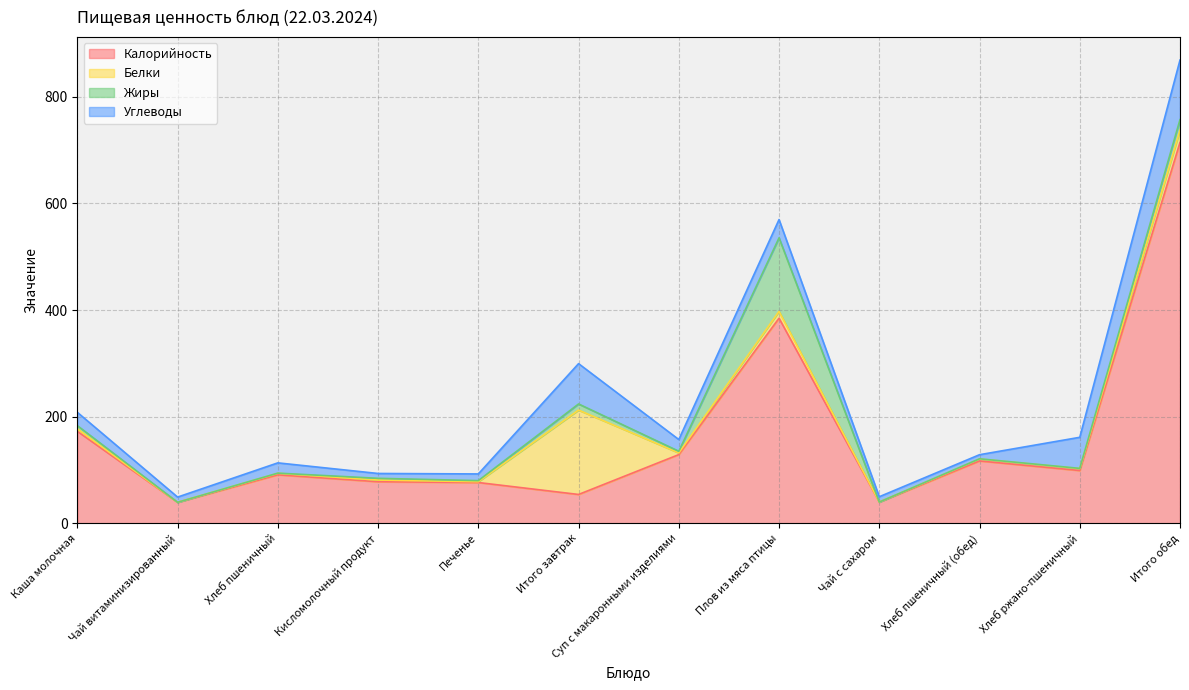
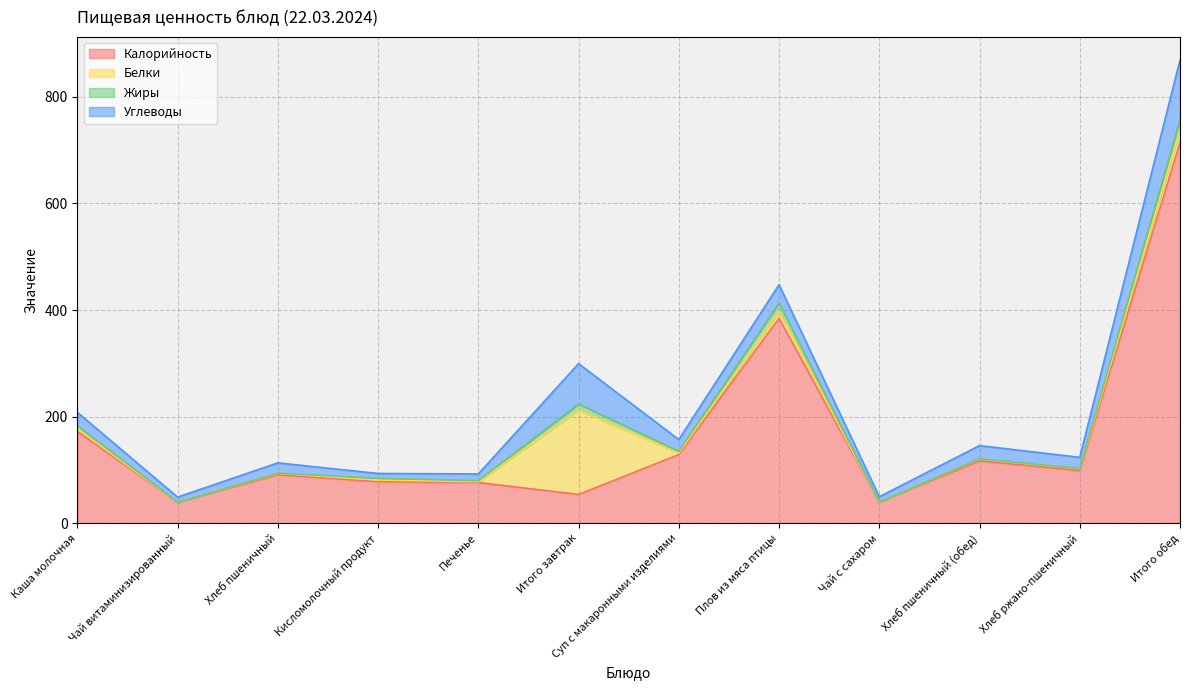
Жиры, Плов из мяса птицы: 140 -> 20
Углеводы, Хлеб пшеничный (обед): 10 -> 20
Углеводы, Хлеб ржано-пшеничный: 60 -> 20
